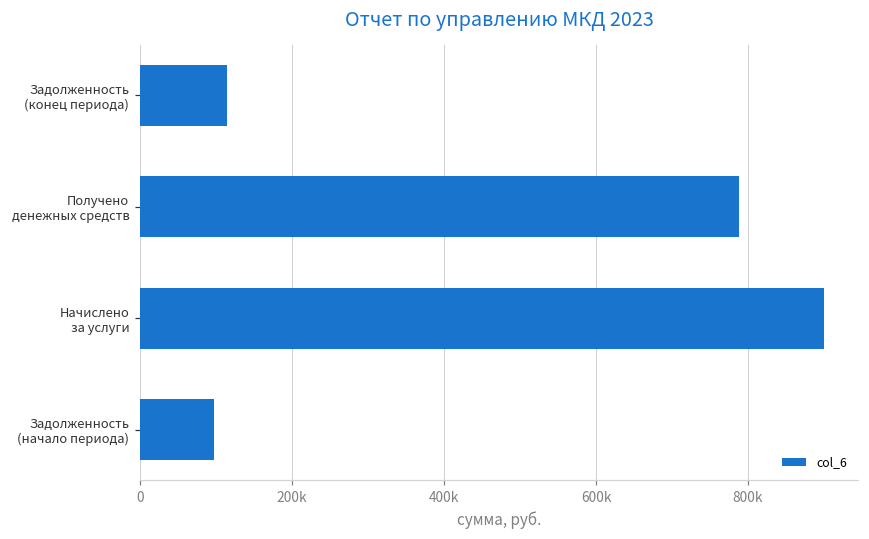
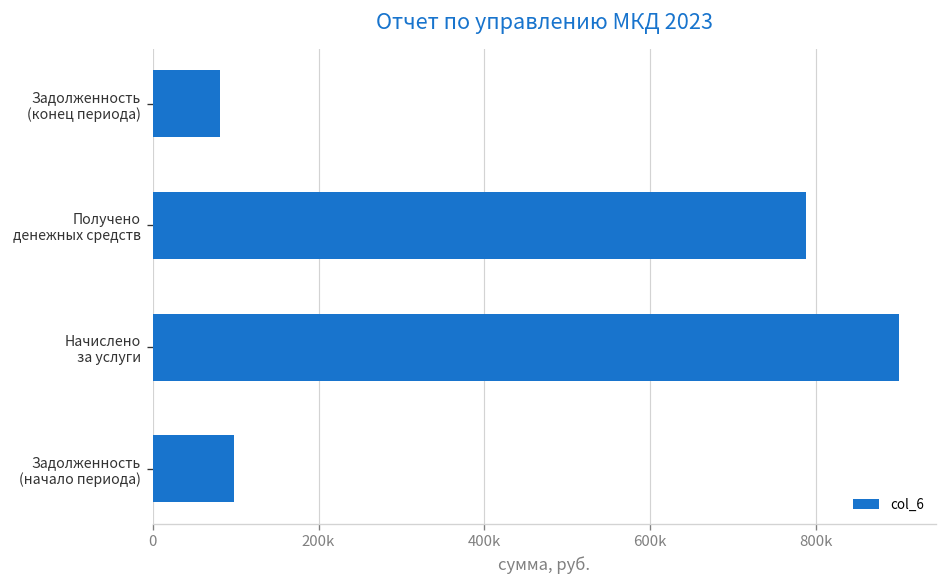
Задолженность (конец периода): 110000 -> 80000
